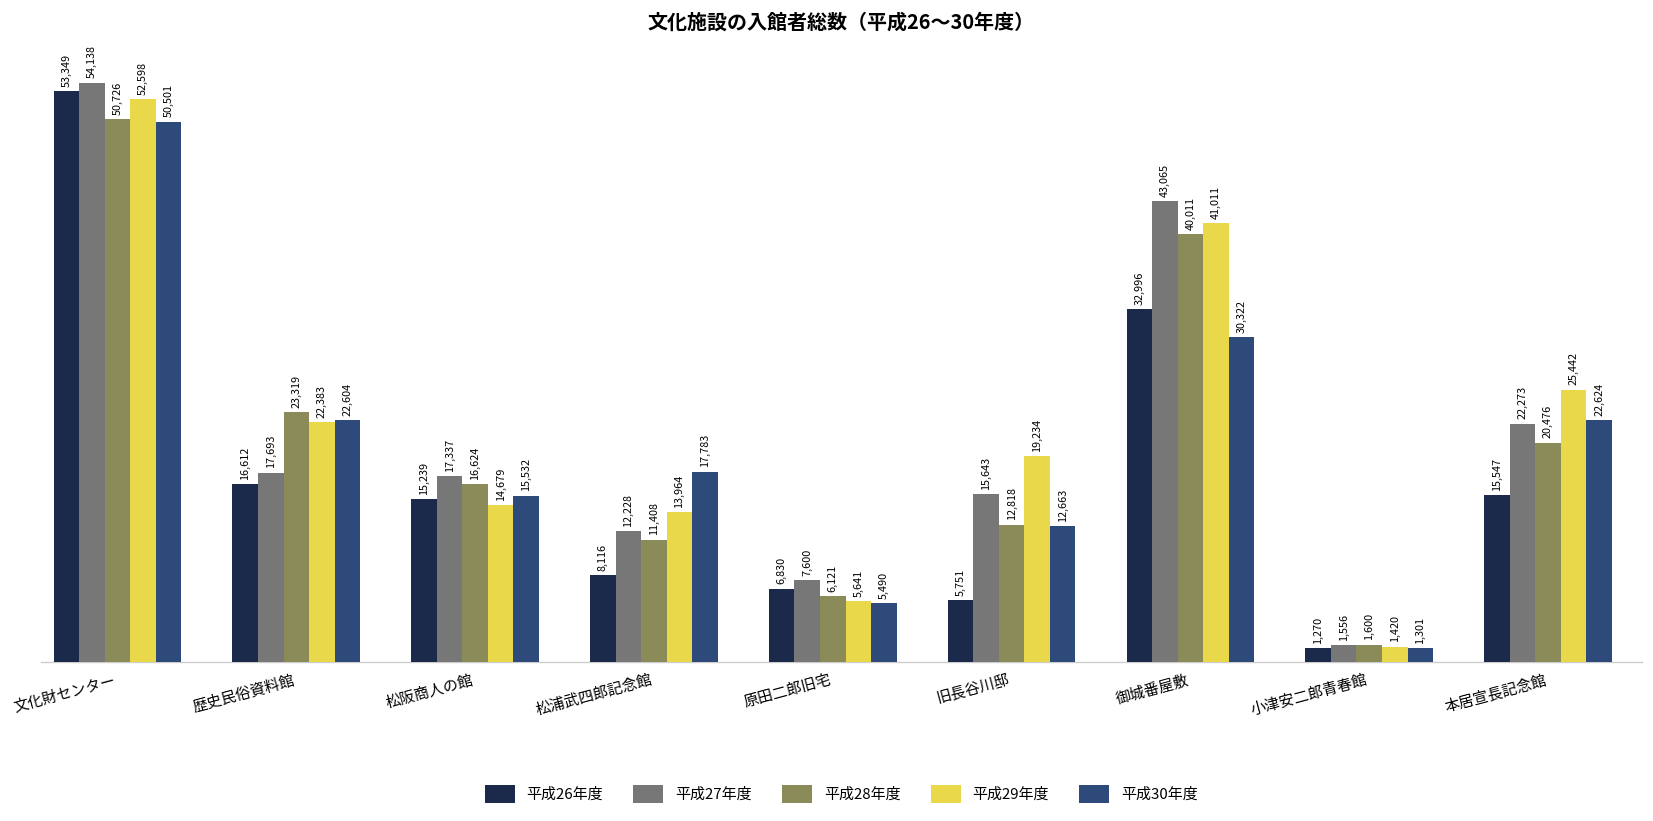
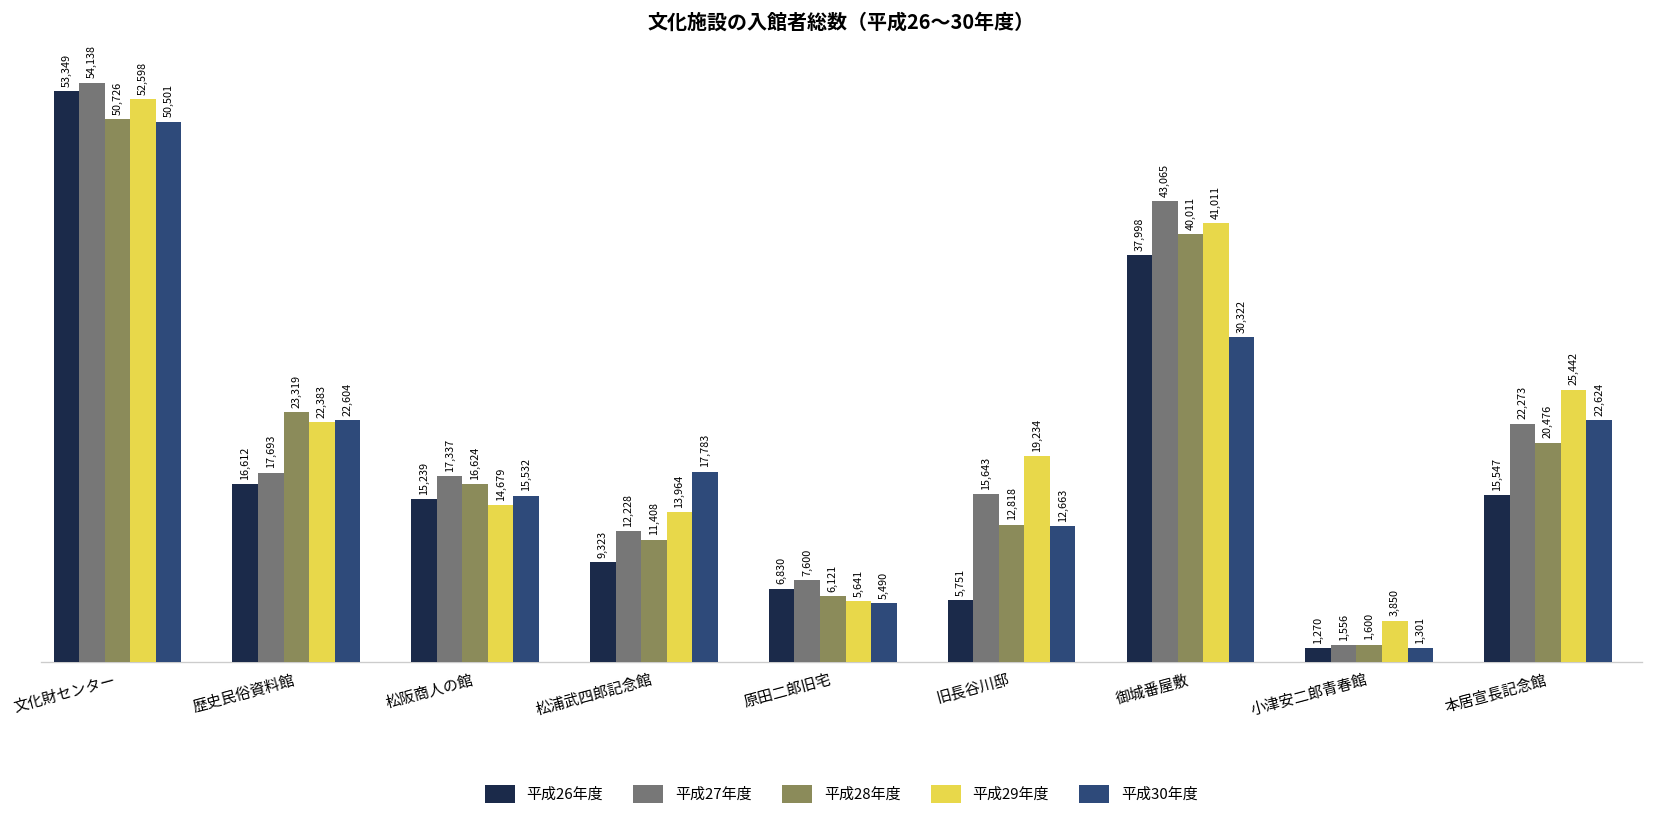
平成26年度, 松浦武四郎記念館: 8,116 -> 9,323
平成26年度, 御城番屋敷: 32,996 -> 37,998
平成29年度, 小津安二郎青春館: 1,420 -> 3,850
